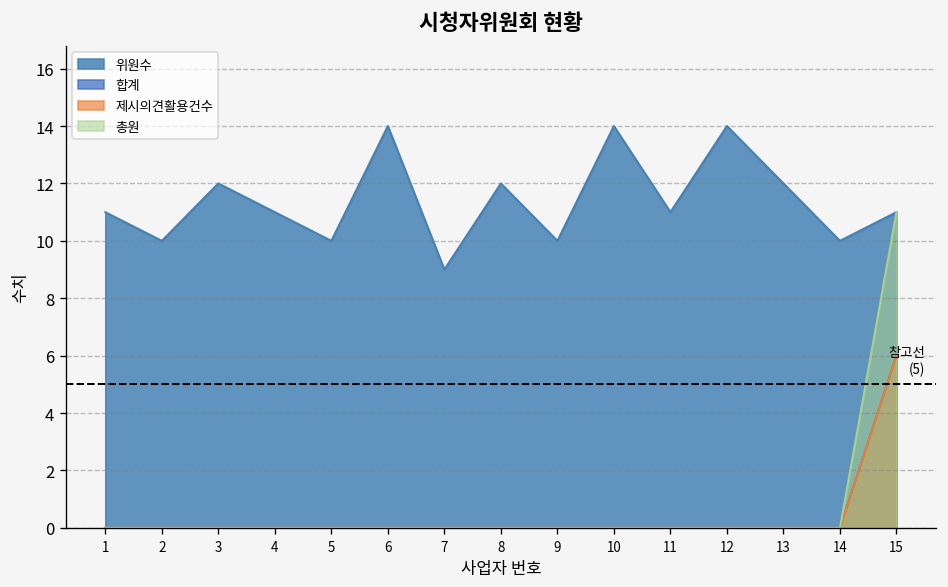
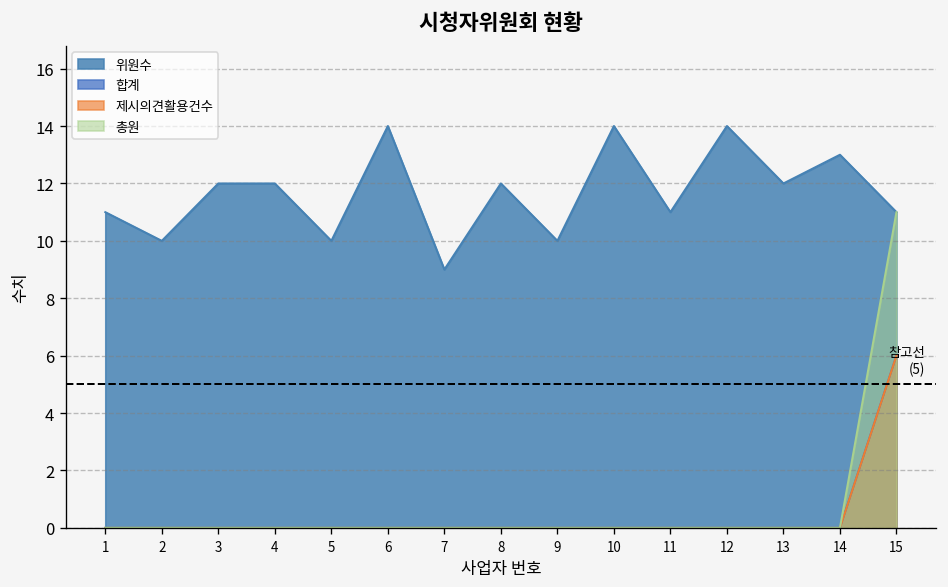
위원수, 4: 11 -> 12
위원수, 14: 10 -> 13
